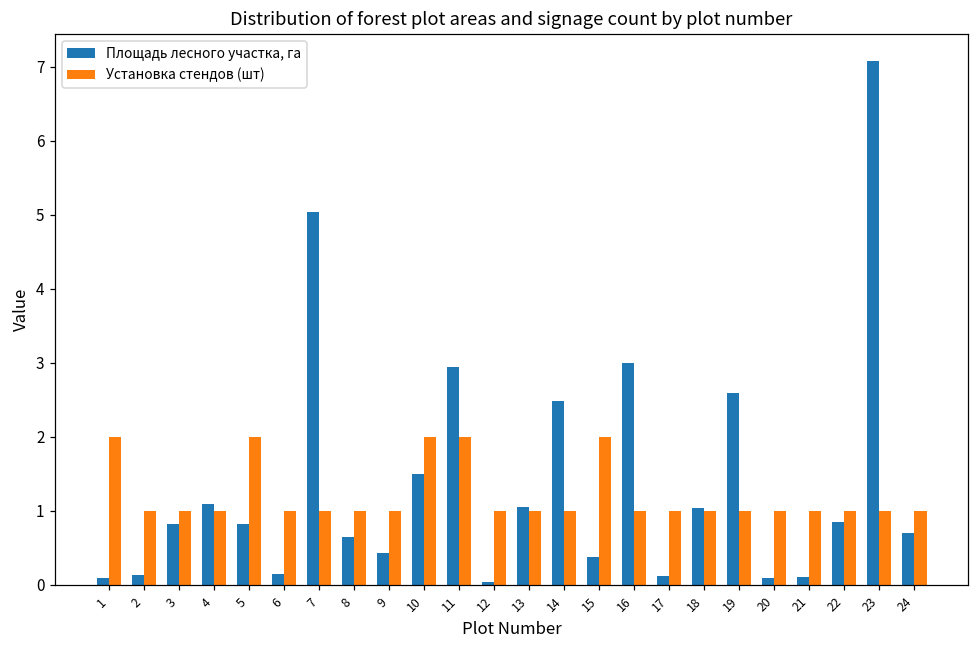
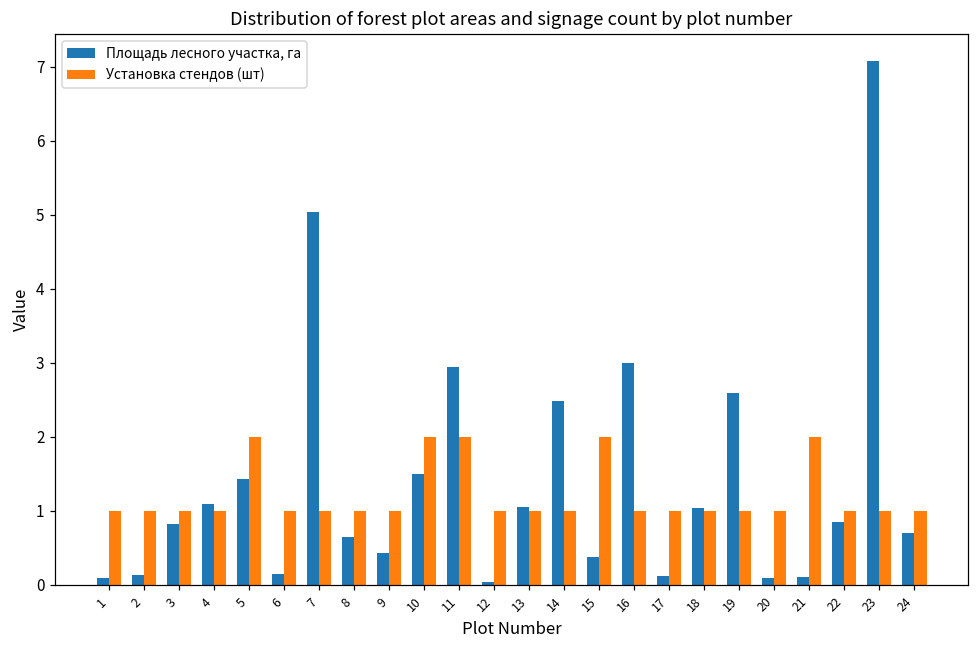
Установка стендов (шт), 1: 2 -> 1
Площадь лесного участка, га, 5: 0.8 -> 1.4
Установка стендов (шт), 21: 1 -> 2
